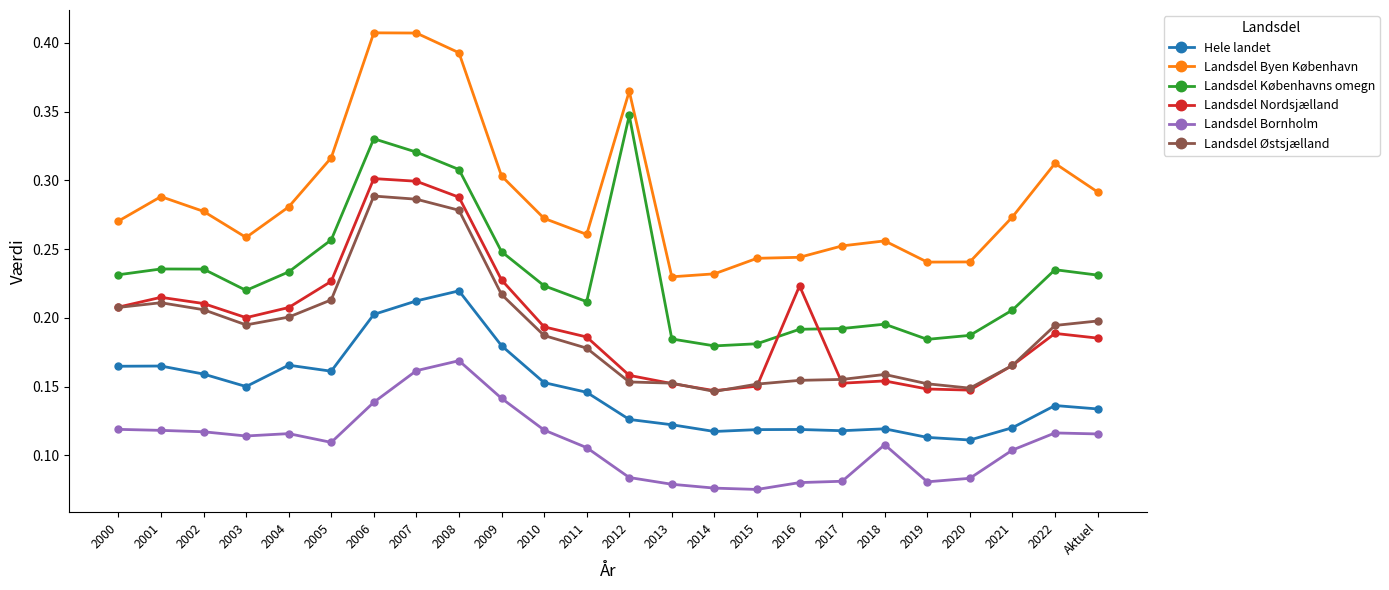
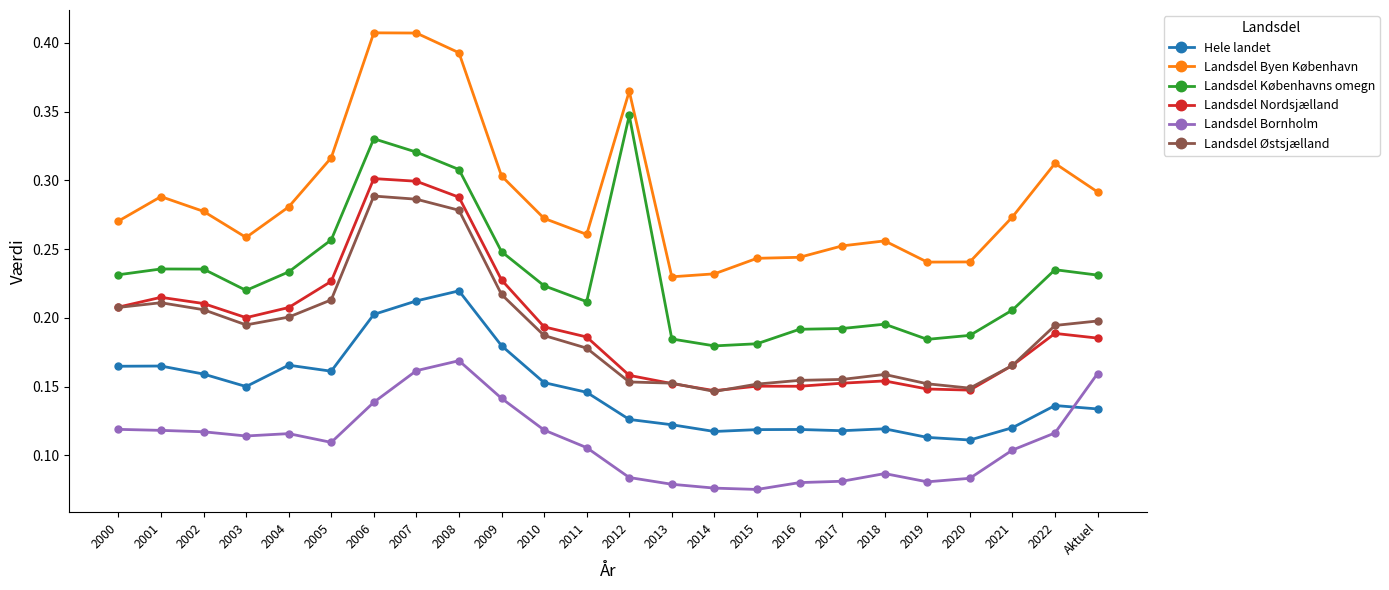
Landsdel Nordsjælland, 2016: 0.223 -> 0.150
Landsdel Bornholm, 2018: 0.108 -> 0.087
Landsdel Bornholm, Aktuel: 0.116 -> 0.159
